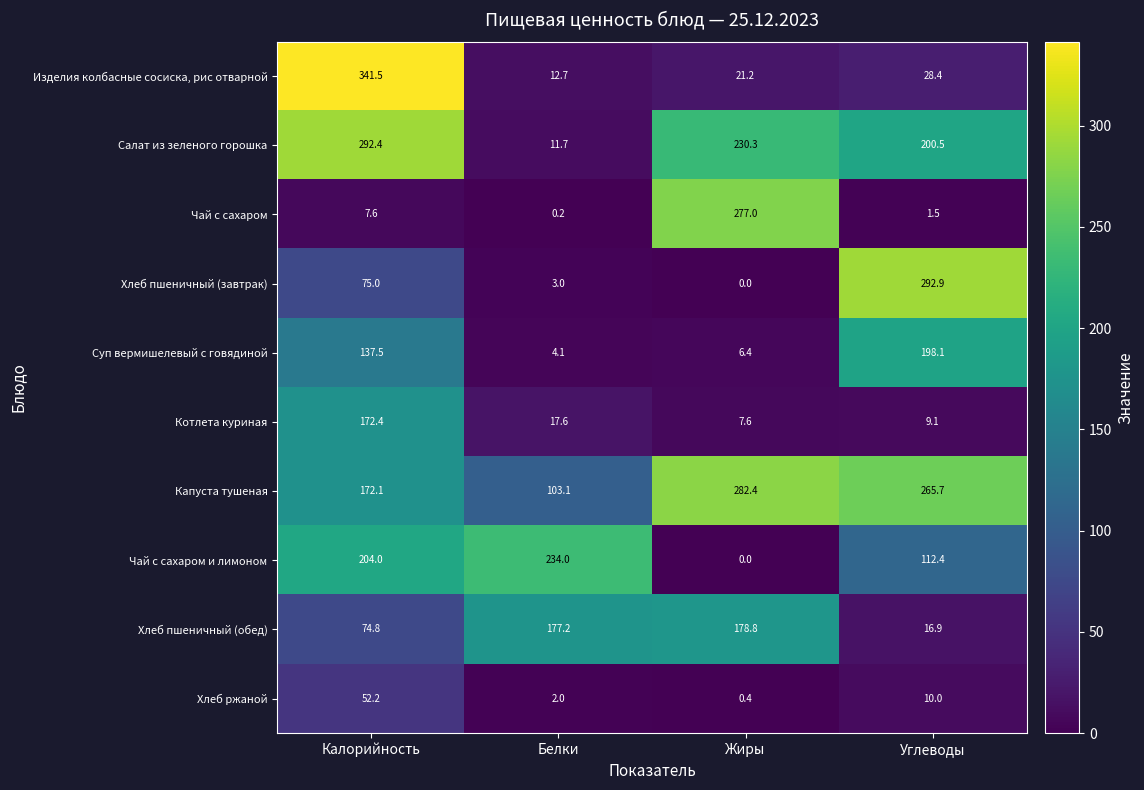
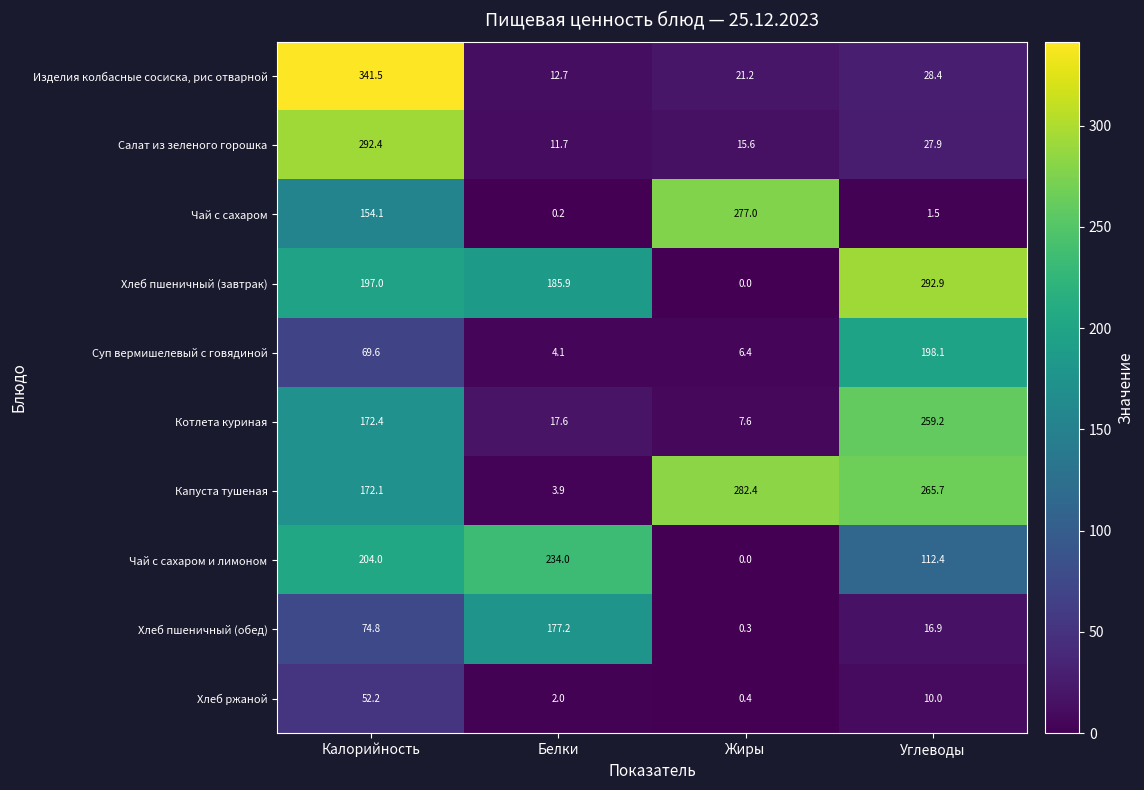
Салат из зеленого горошка, Жиры: 230.3 -> 15.6
Салат из зеленого горошка, Углеводы: 200.5 -> 27.9
Чай с сахаром, Калорийность: 7.6 -> 154.1
Хлеб пшеничный (завтрак), Калорийность: 75.0 -> 197.0
Хлеб пшеничный (завтрак), Белки: 3.0 -> 185.9
Суп вермишелевый с говядиной, Калорийность: 137.5 -> 69.6
Котлета куриная, Углеводы: 9.1 -> 259.2
Капуста тушеная, Белки: 103.1 -> 3.9
Хлеб пшеничный (обед), Жиры: 178.8 -> 0.3
